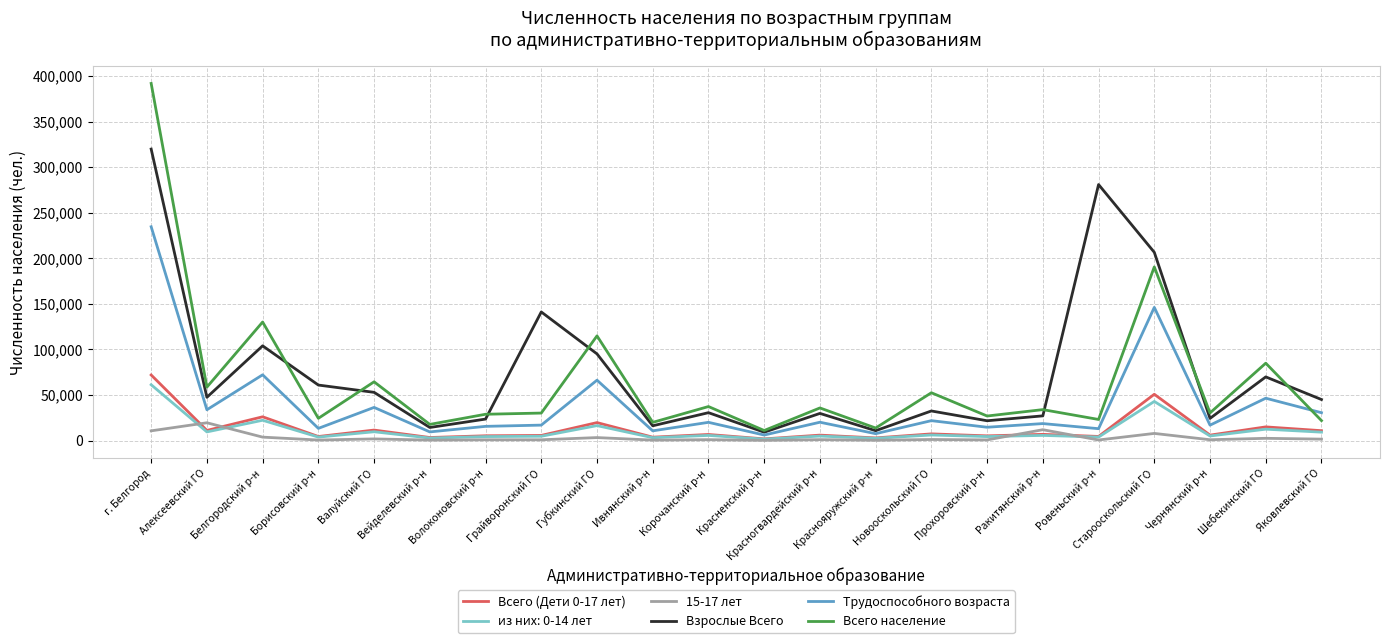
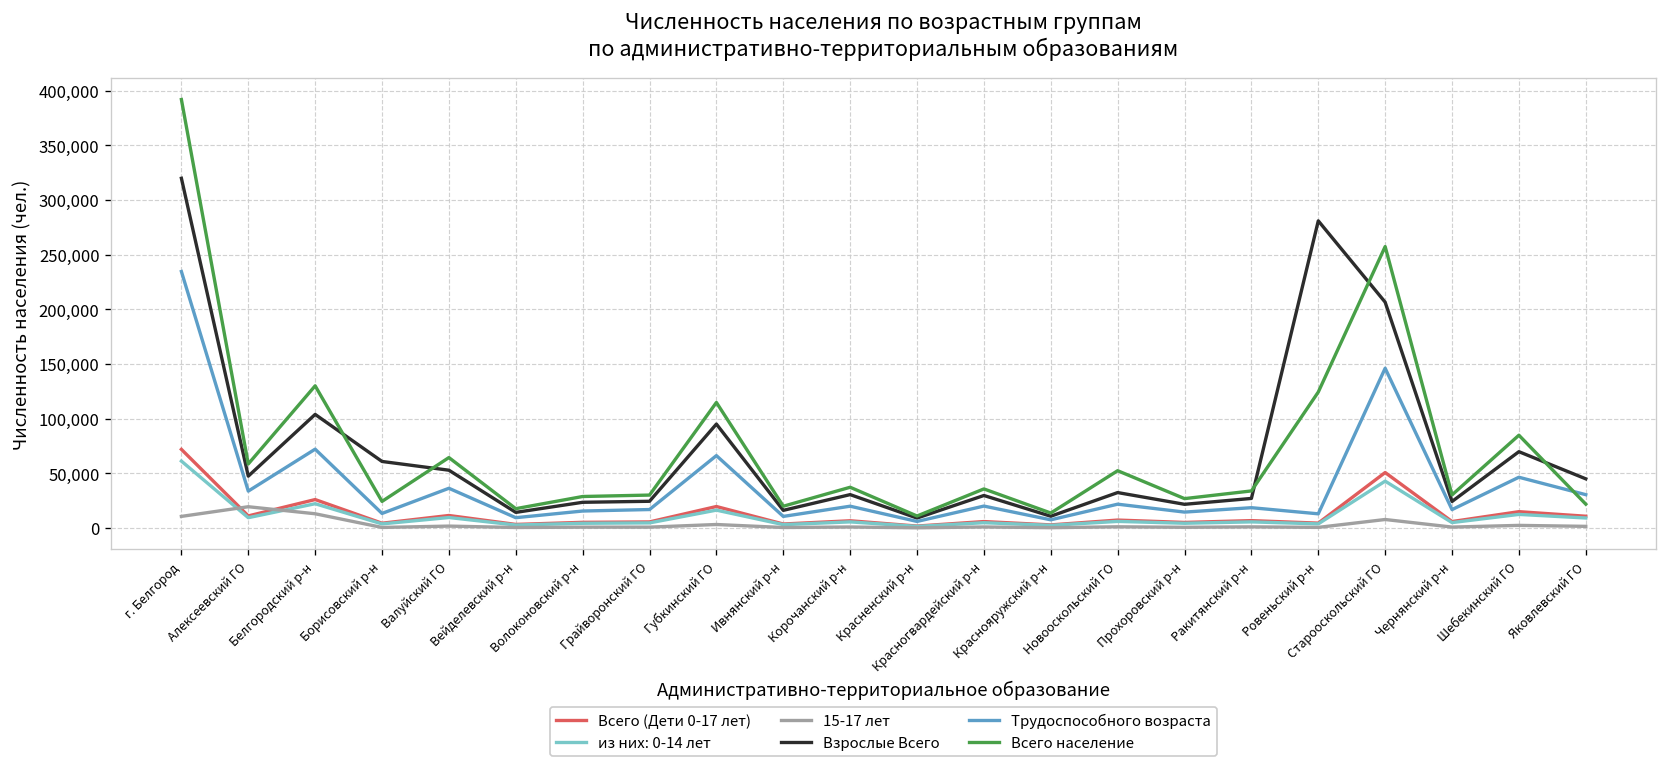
15-17 лет, Белгородский р-н: 0 -> 10,000
Взрослые Всего, Грайворонский ГО: 140,000 -> 20,000
15-17 лет, Ракитянский р-н: 10,000 -> 0
Всего население, Ровеньский р-н: 20,000 -> 120,000
Всего население, Старооскольский ГО: 190,000 -> 260,000
